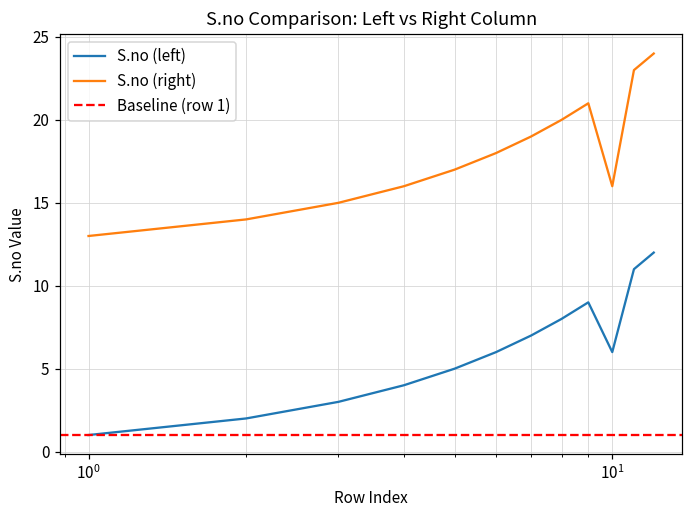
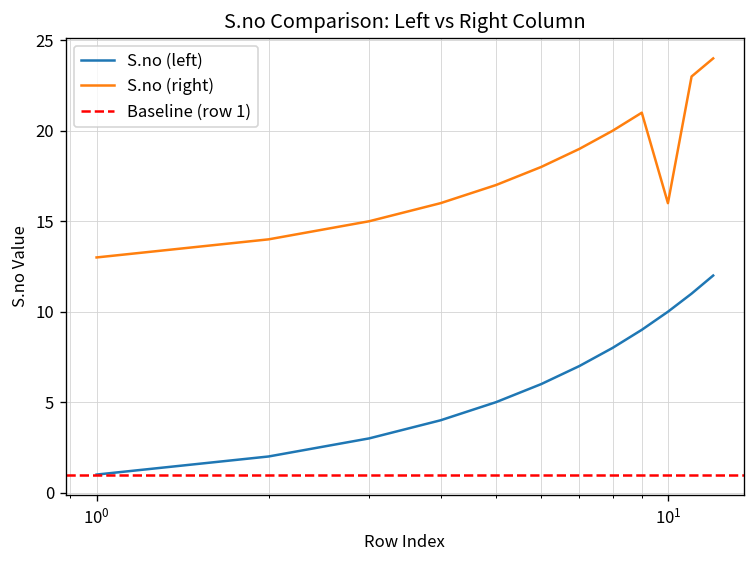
S.no (left), 10^1: 6 -> 10
